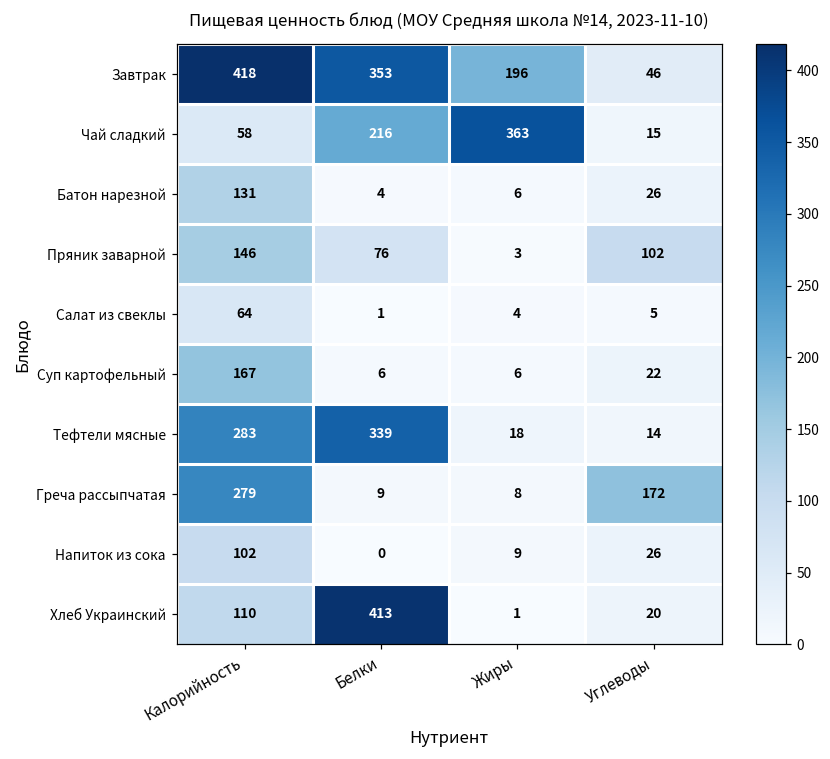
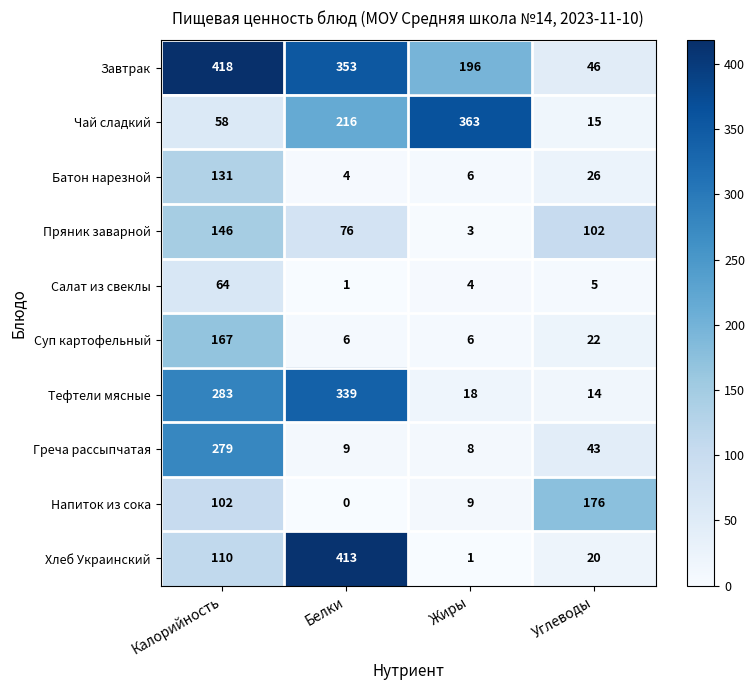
Греча рассыпчатая, Углеводы: 172 -> 43
Напиток из сока, Углеводы: 26 -> 176
